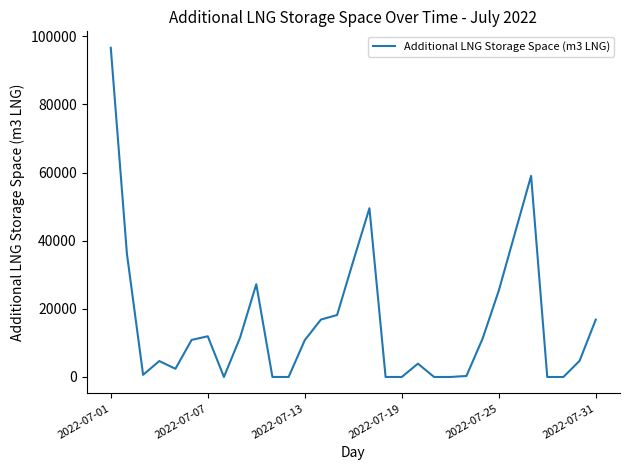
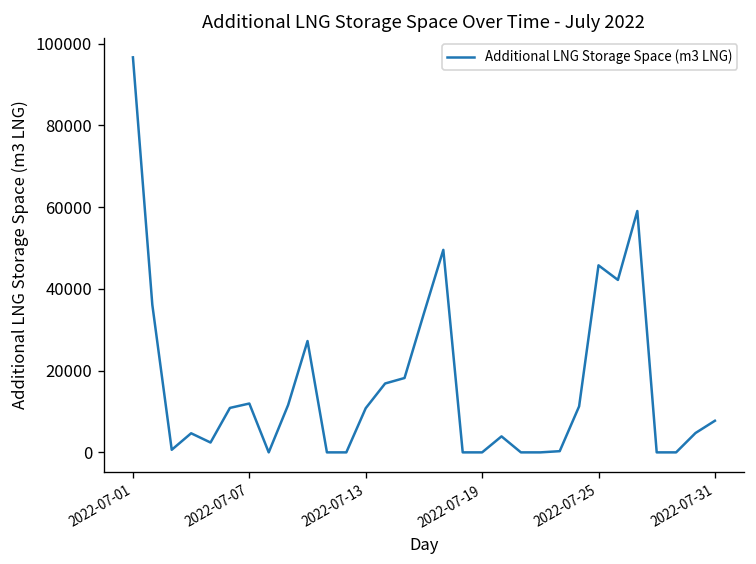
2022-07-25: 25000 -> 46000
2022-07-31: 17000 -> 8000
